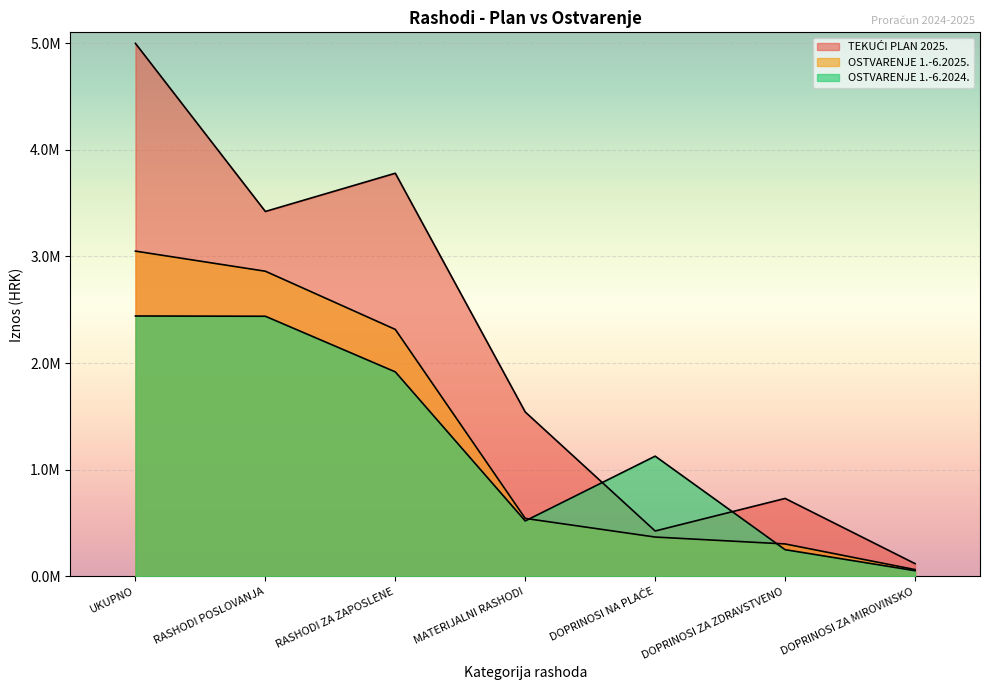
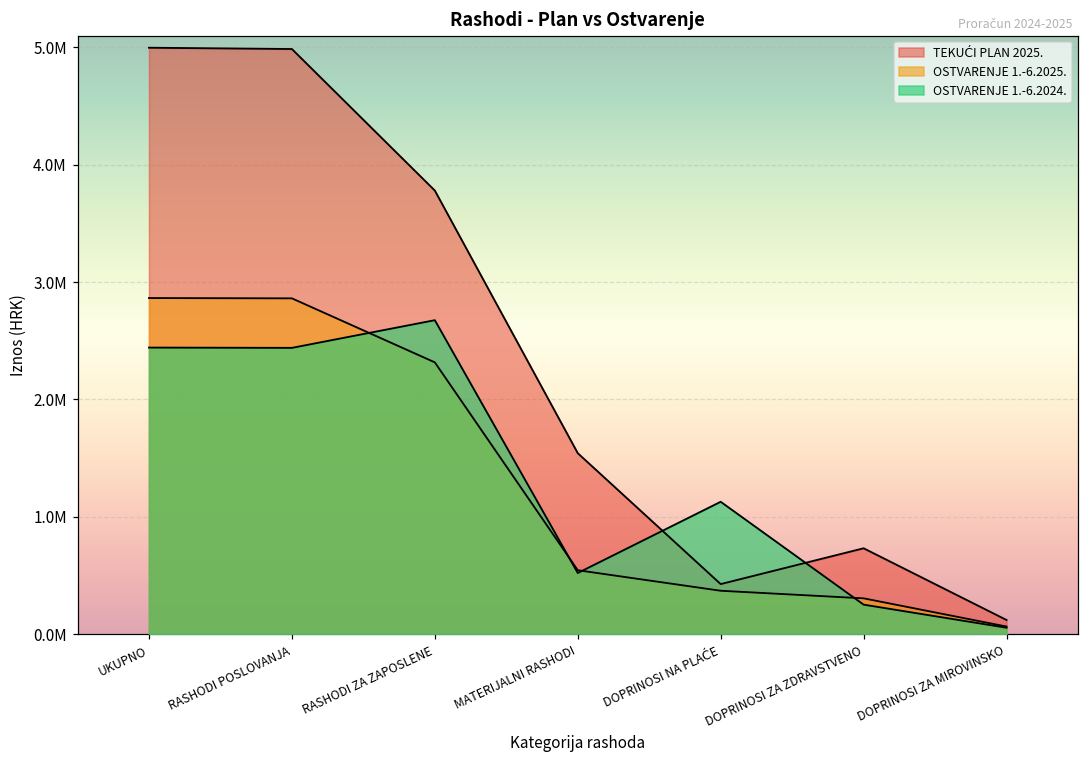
OSTVARENJE 1.-6.2025., UKUPNO: 3050000 -> 2860000
TEKUĆI PLAN 2025., RASHODI POSLOVANJA: 3420000 -> 4990000
OSTVARENJE 1.-6.2024., RASHODI ZA ZAPOSLENE: 1920000 -> 2670000
